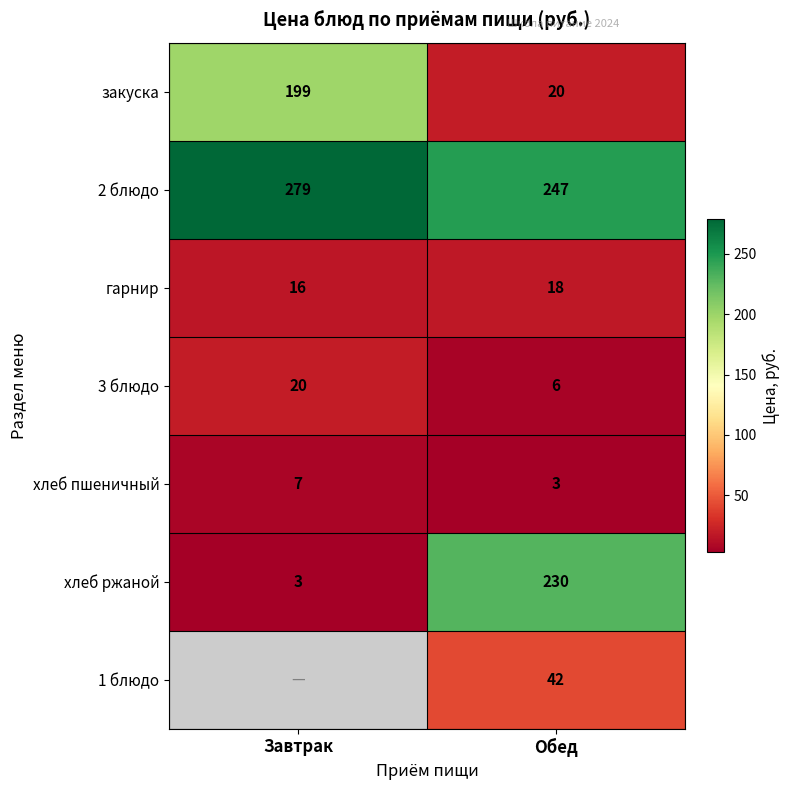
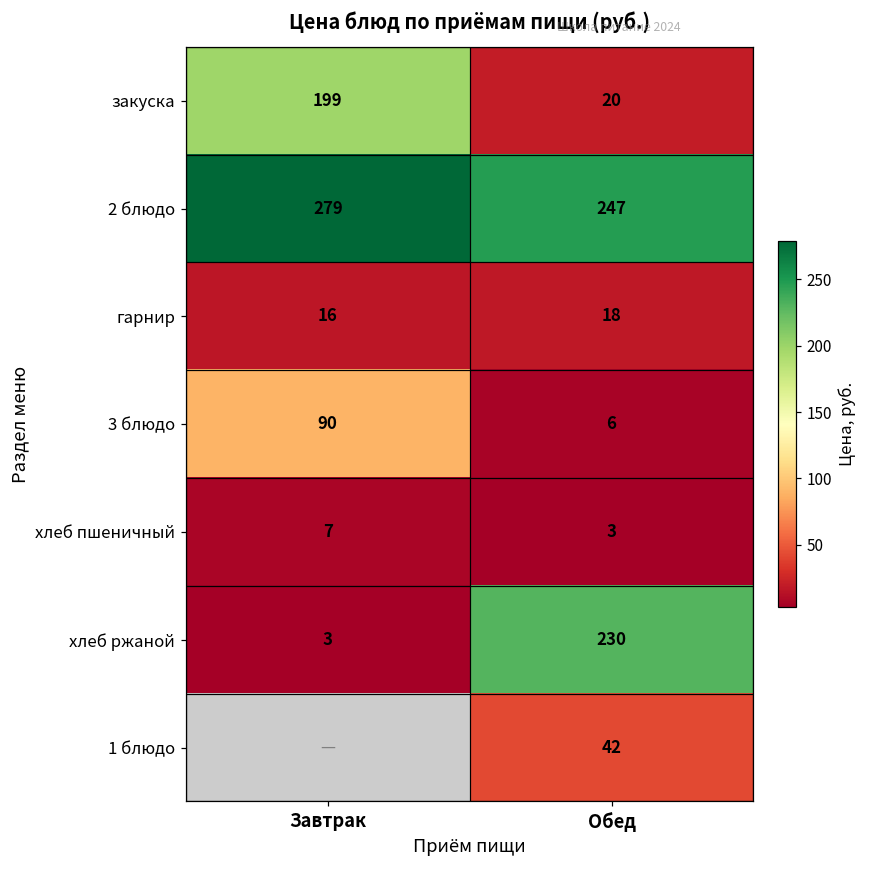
3 блюдо, Завтрак: 20 -> 90
